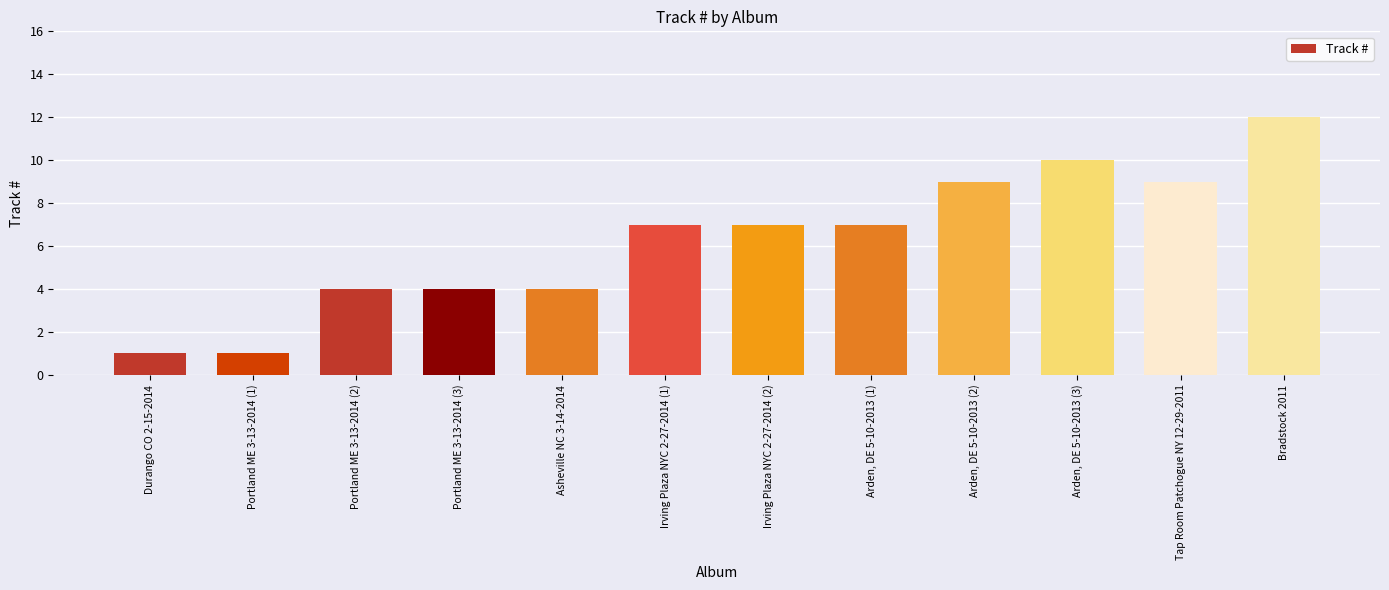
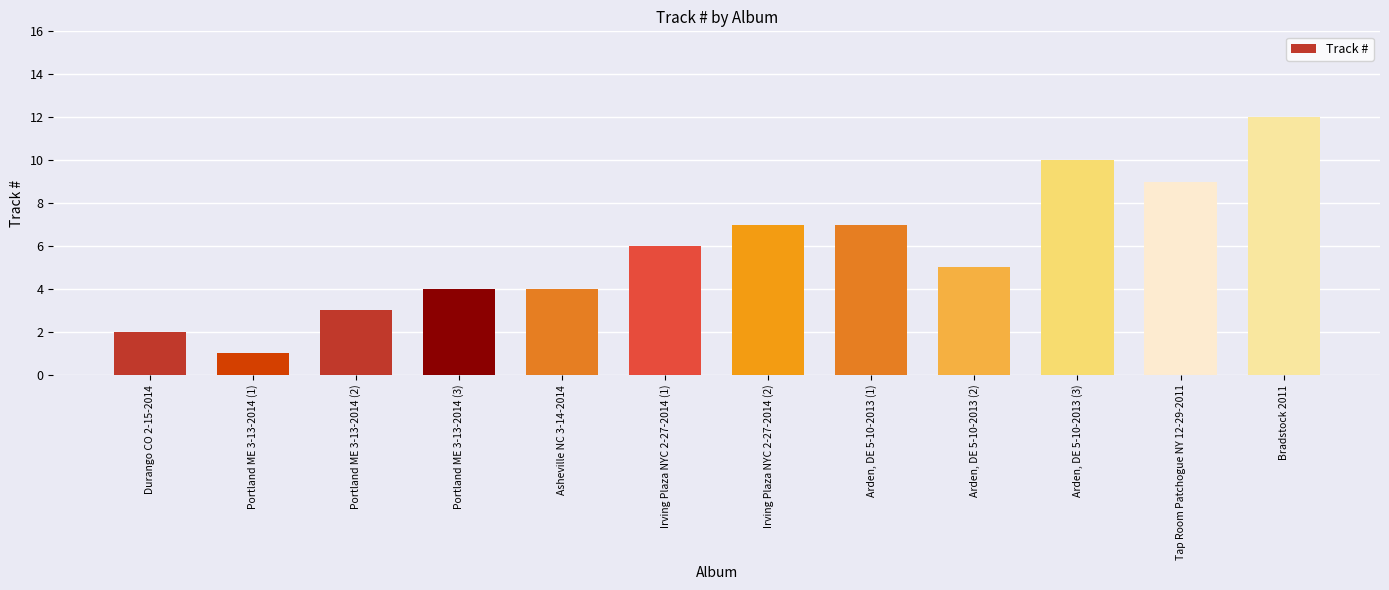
Durango CO 2-15-2014: 1 -> 2
Portland ME 3-13-2014 (2): 4 -> 3
Irving Plaza NYC 2-27-2014 (1): 7 -> 6
Arden, DE 5-10-2013 (2): 9 -> 5
